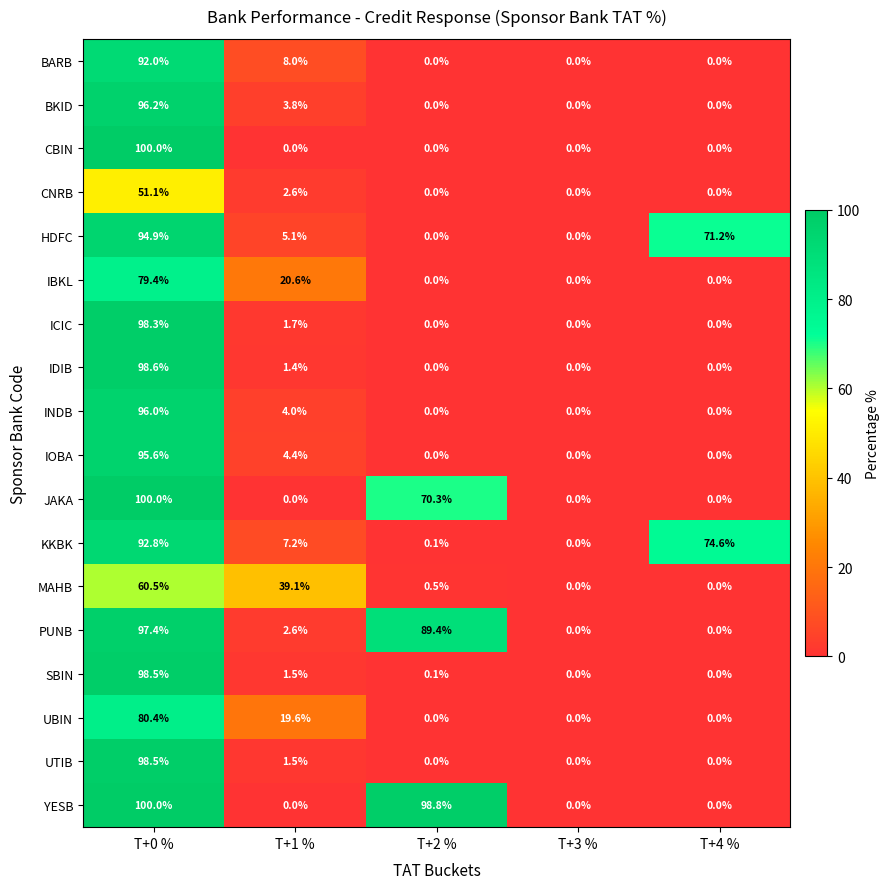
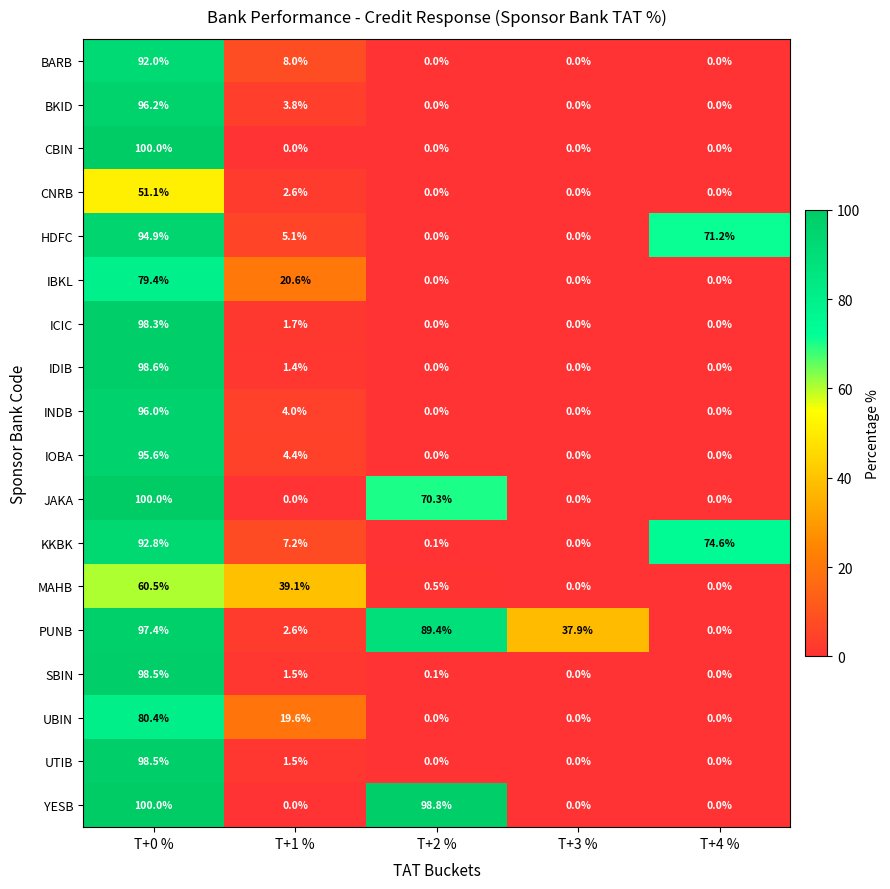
PUNB, T+3 %: 0.0% -> 37.9%
